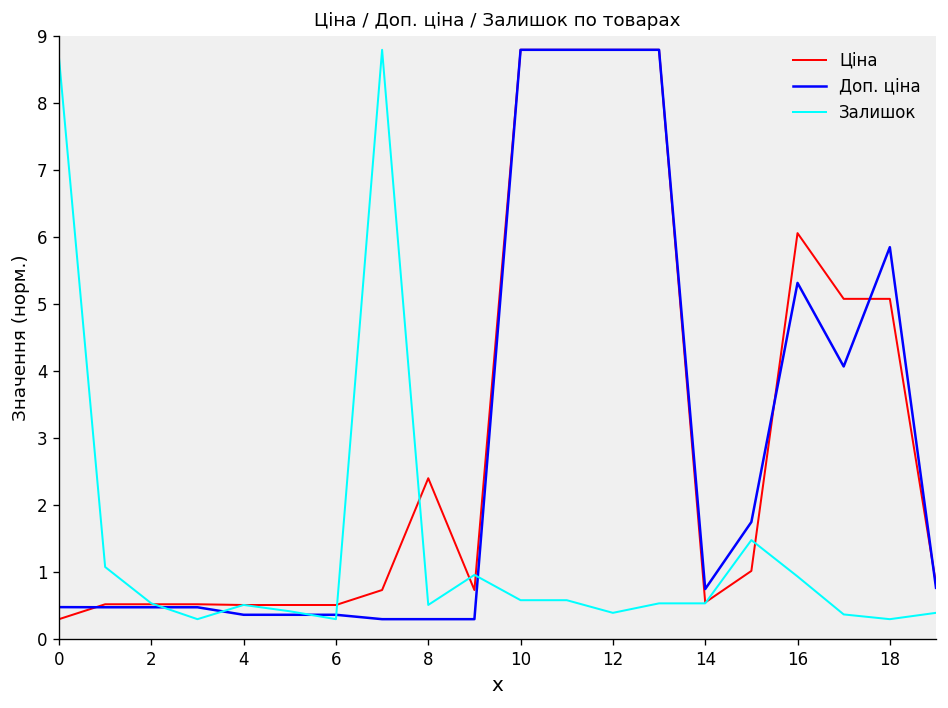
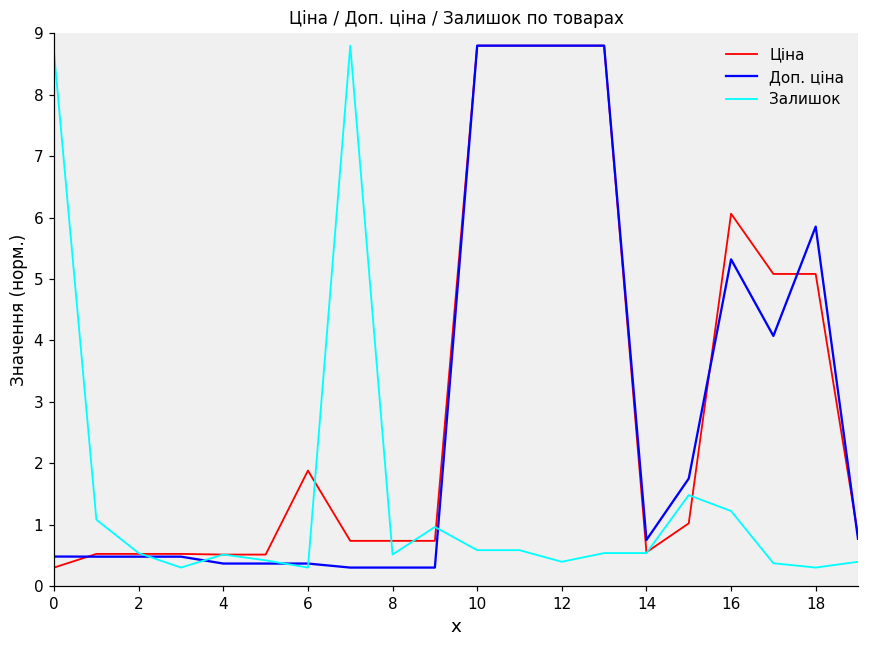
Ціна, 6: 0.5 -> 1.9
Ціна, 8: 2.4 -> 0.7
Залишок, 16: 0.9 -> 1.2
